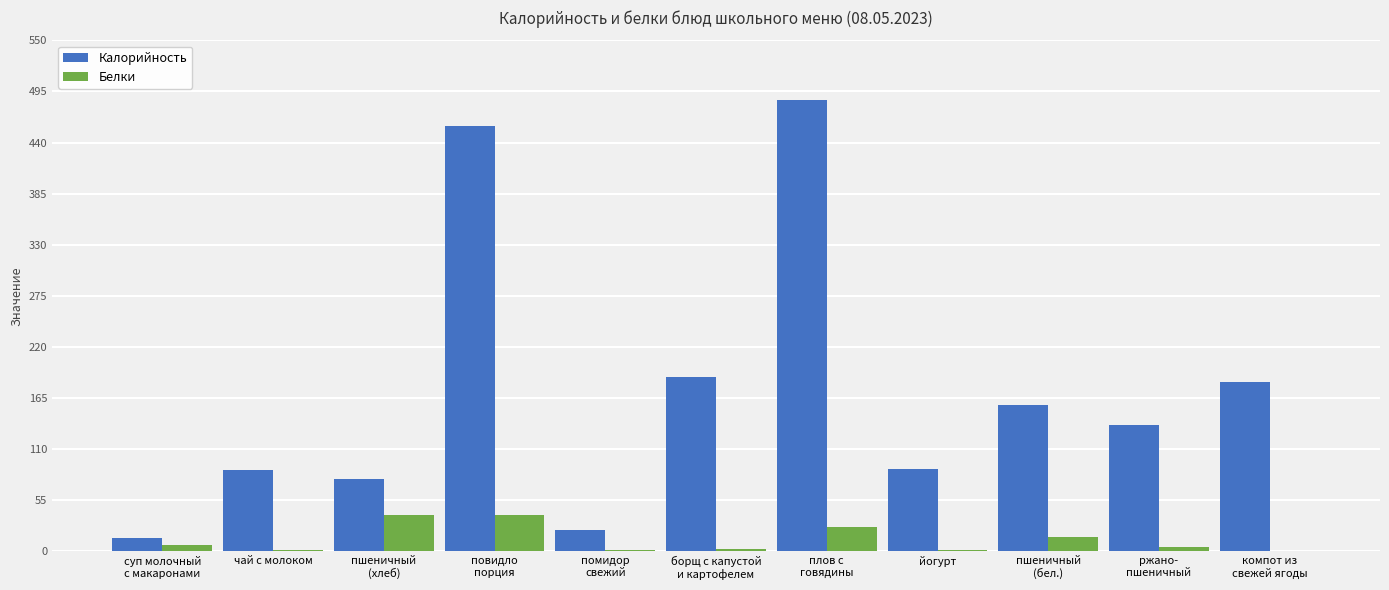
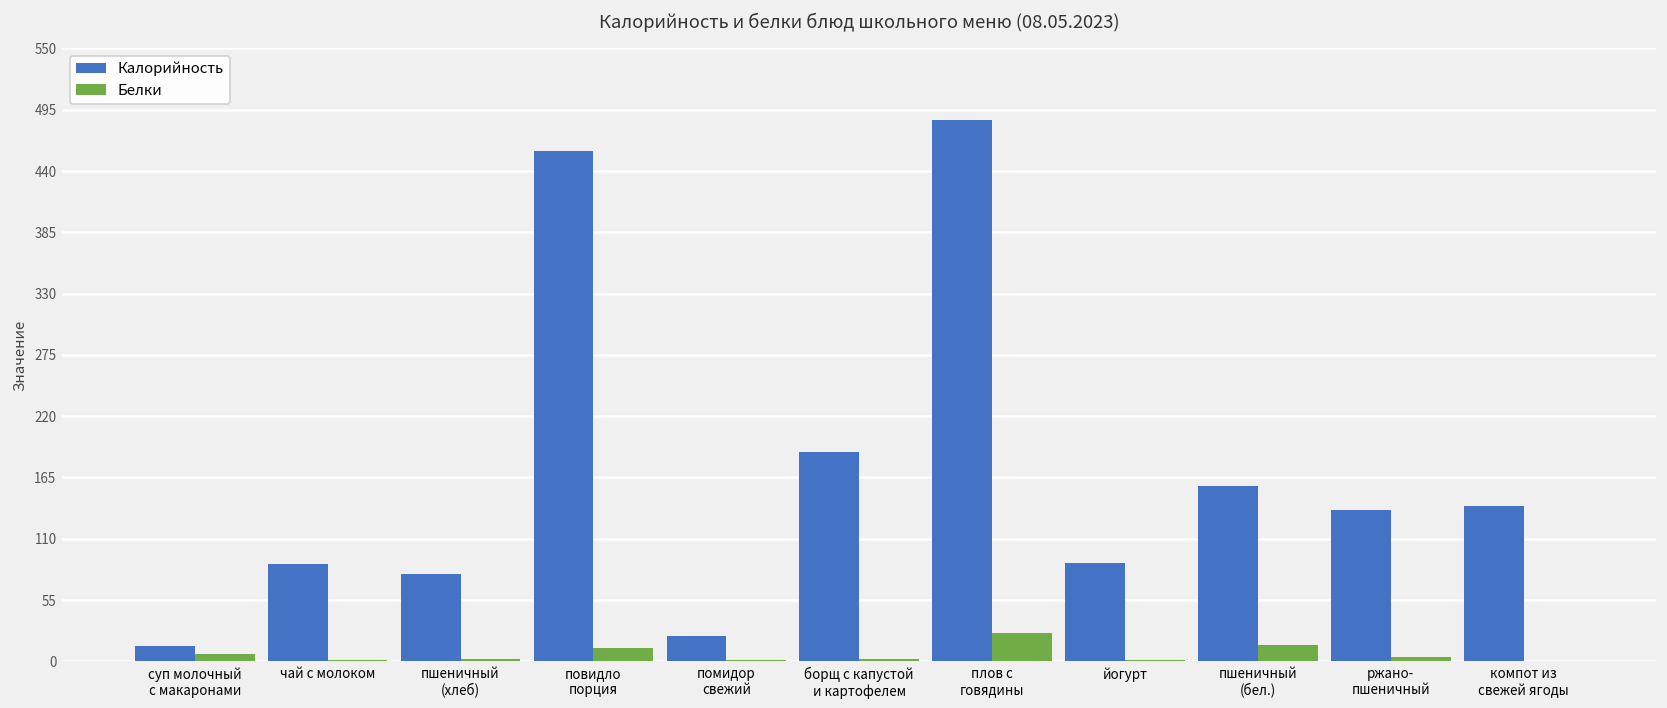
Белки, пшеничный (хлеб): 40 -> 0
Белки, повидло порция: 40 -> 10
Калорийность, компот из свежей ягоды: 180 -> 140
